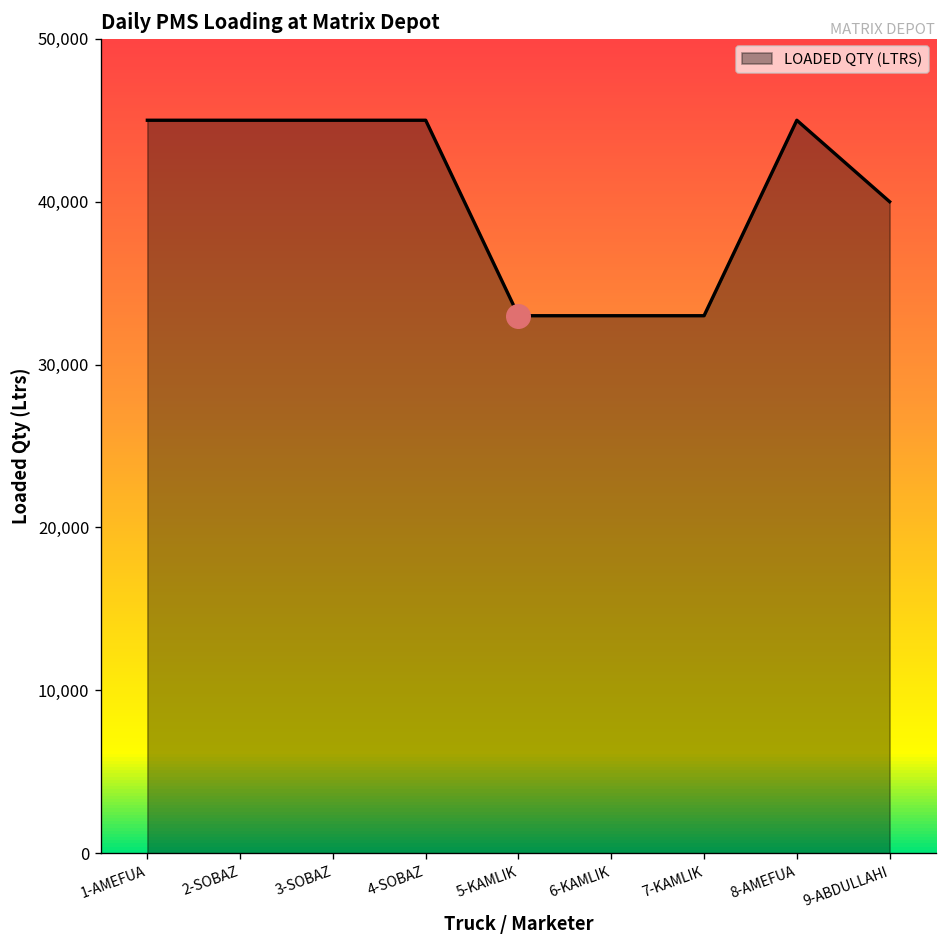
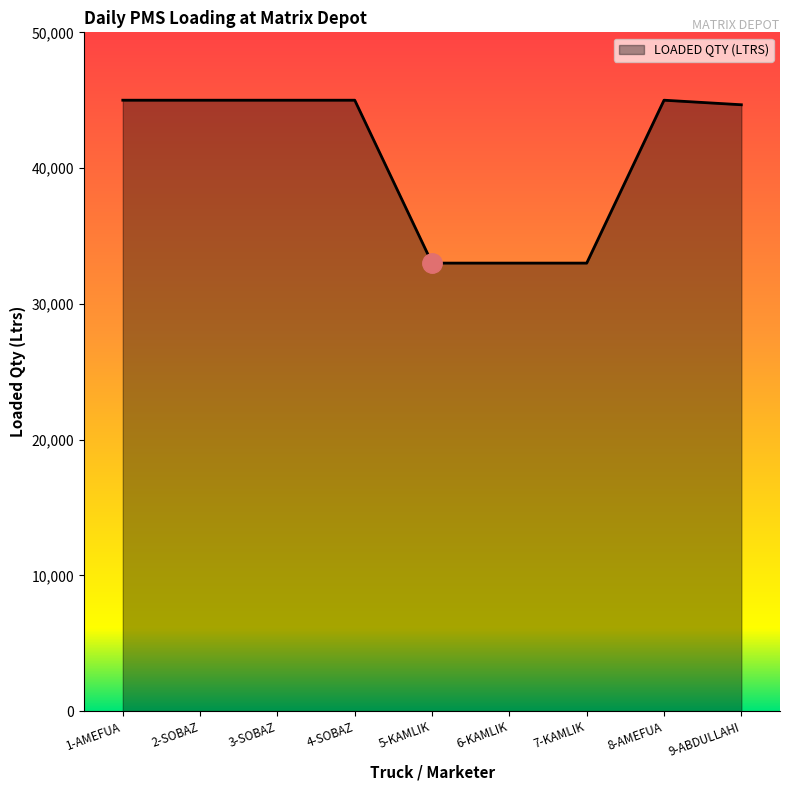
LOADED QTY (LTRS), 9-ABDULLAHI: 40,000 -> 44,700
